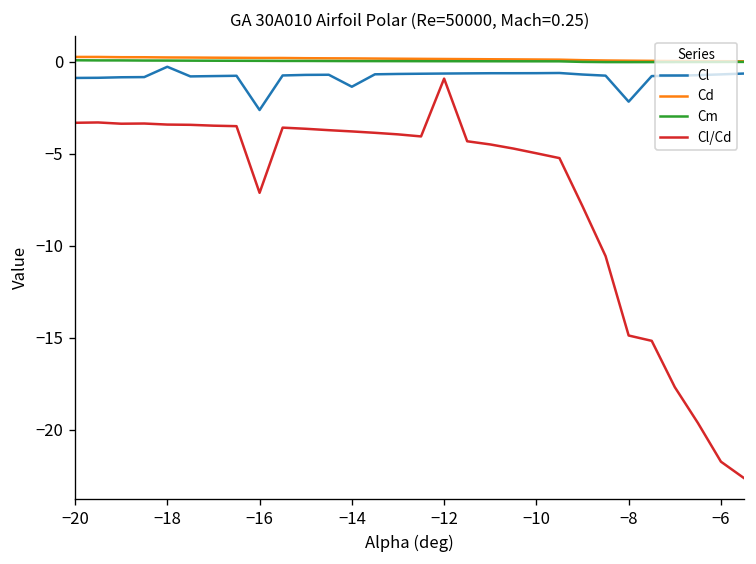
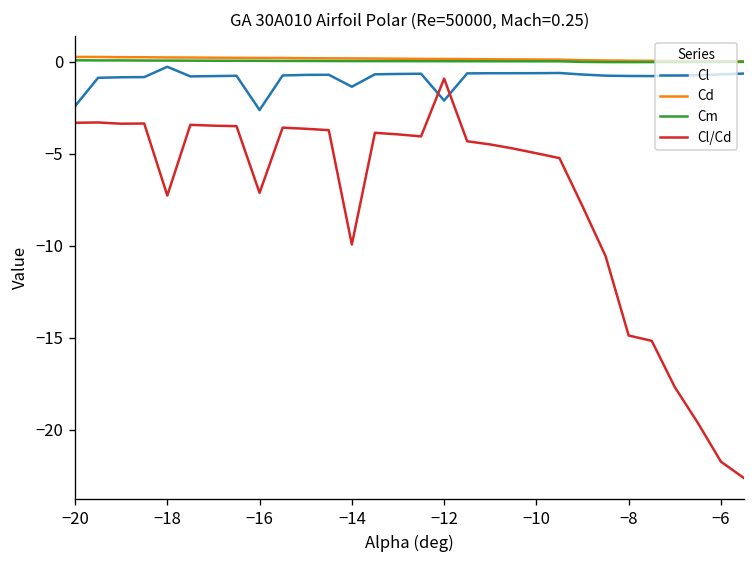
Cl, −20: -0.9 -> -2.4
Cl/Cd, −18: -3.4 -> -7.3
Cl/Cd, −14: -3.8 -> -9.9
Cl, −12: -0.6 -> -2.1
Cl, −8: -2.2 -> -0.8
